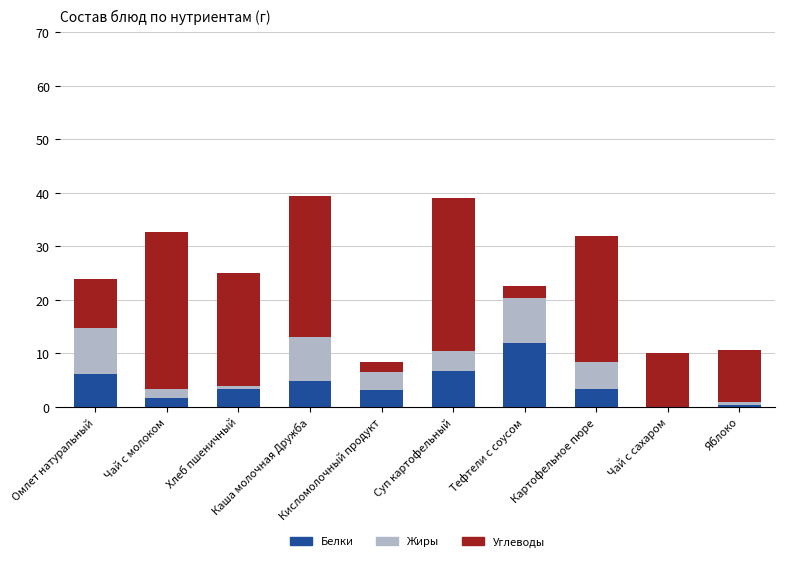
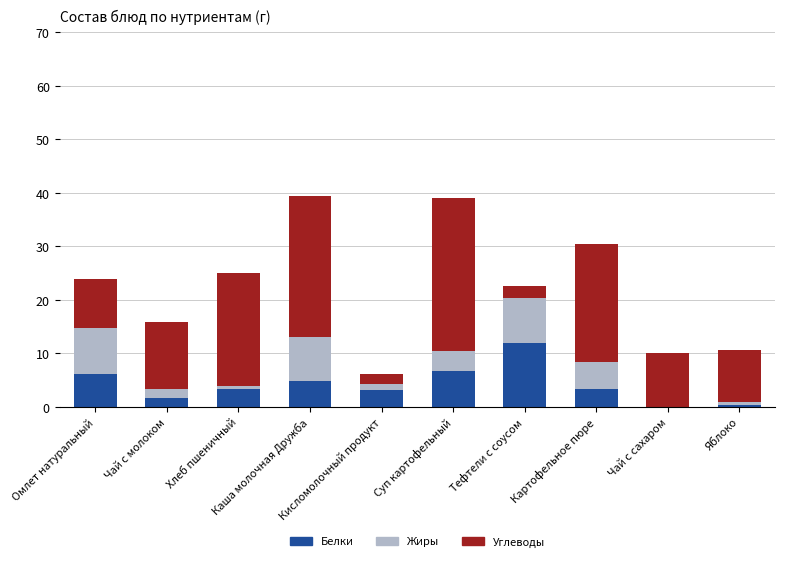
Углеводы, Чай с молоком: 29 -> 12
Жиры, Кисломолочный продукт: 3 -> 1
Углеводы, Картофельное пюре: 24 -> 22
